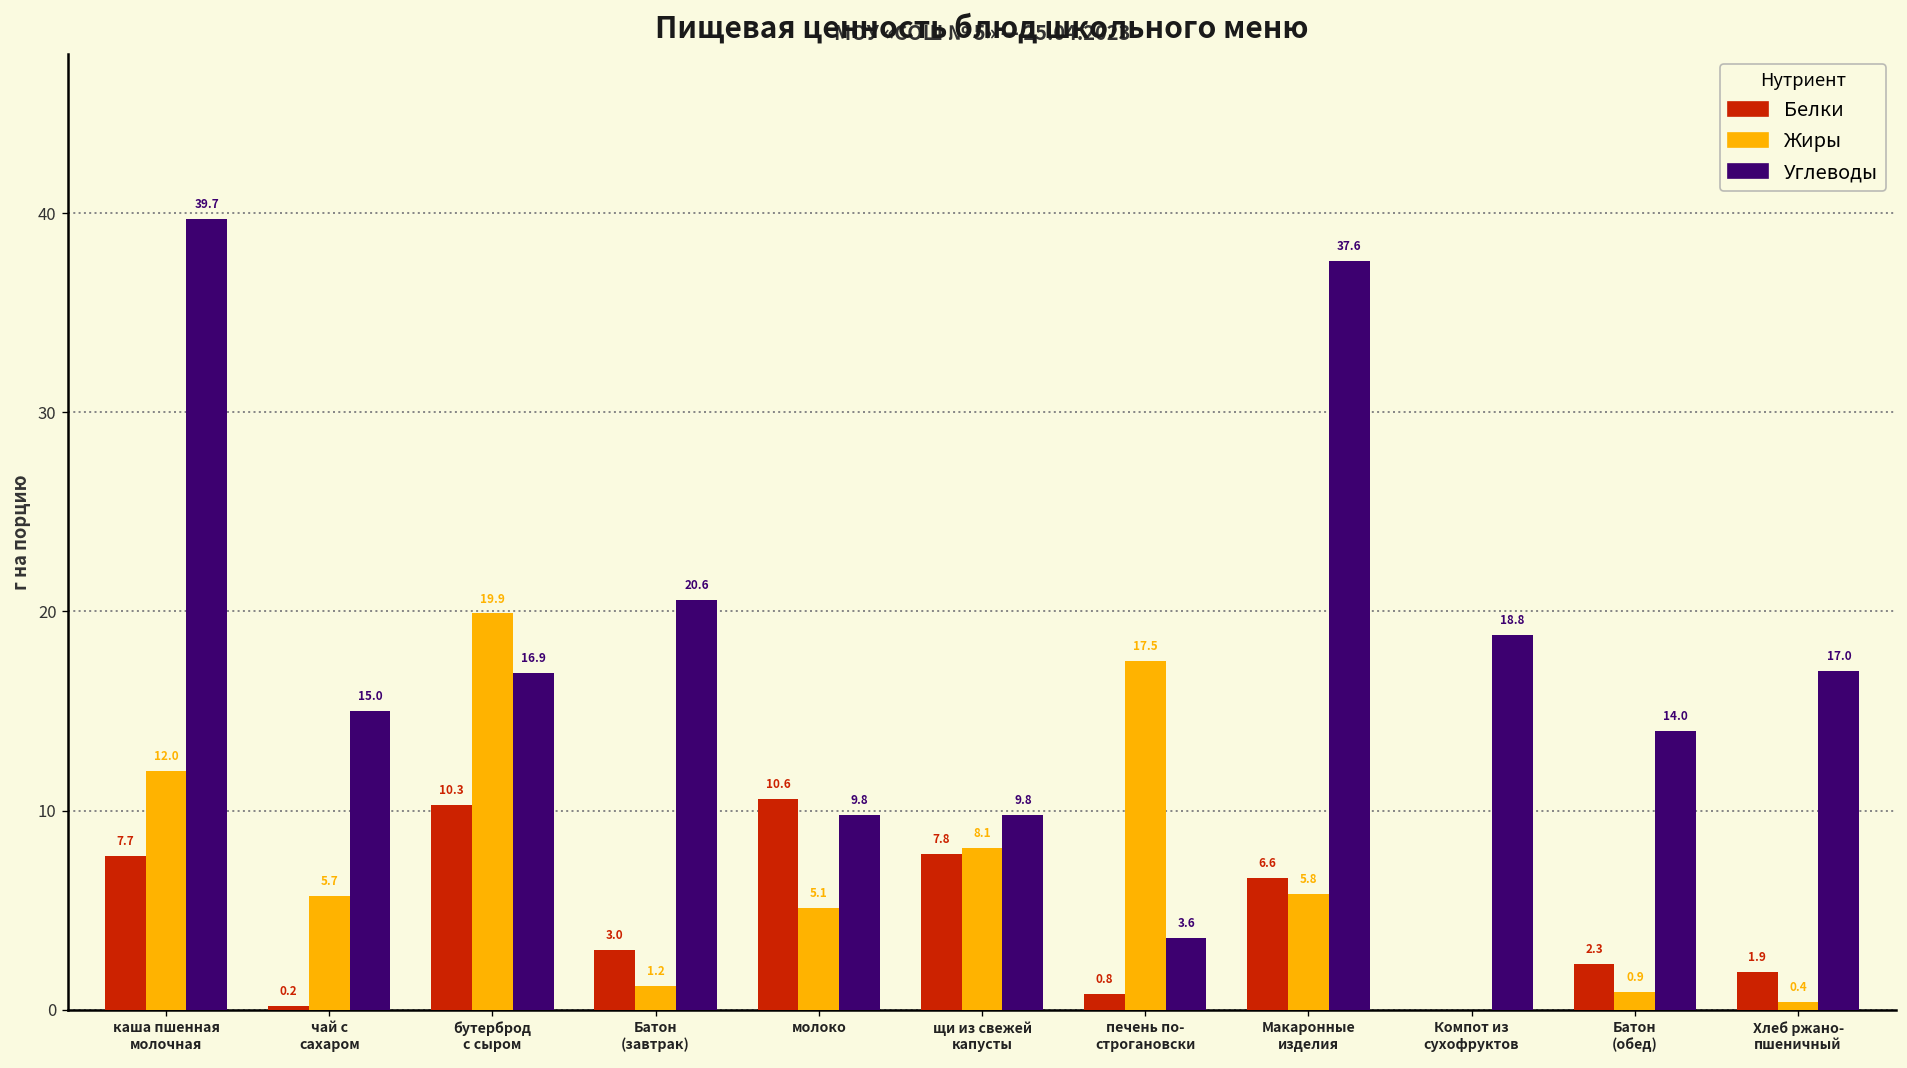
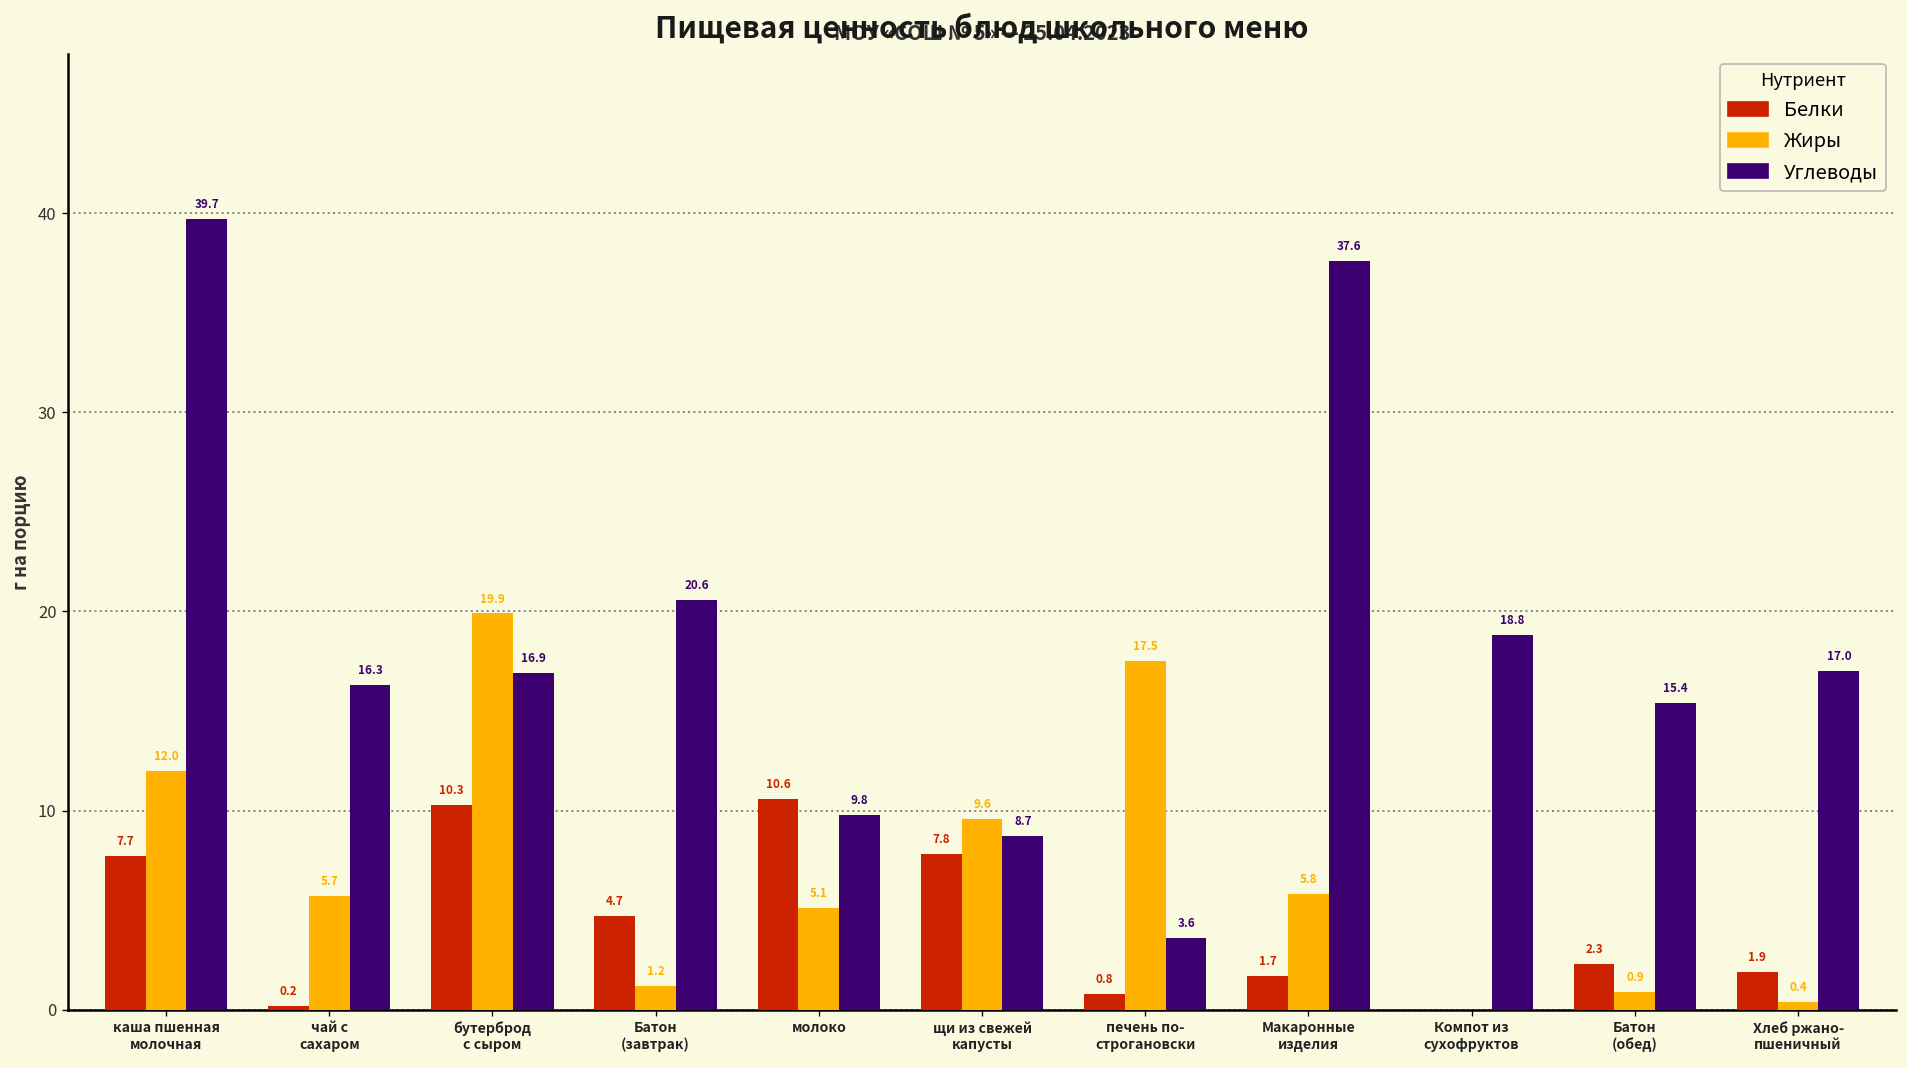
Углеводы, чай с сахаром: 15.0 -> 16.3
Белки, Батон (завтрак): 3.0 -> 4.7
Жиры, щи из свежей капусты: 8.1 -> 9.6
Углеводы, щи из свежей капусты: 9.8 -> 8.7
Белки, Макаронные изделия: 6.6 -> 1.7
Углеводы, Батон (обед): 14.0 -> 15.4
